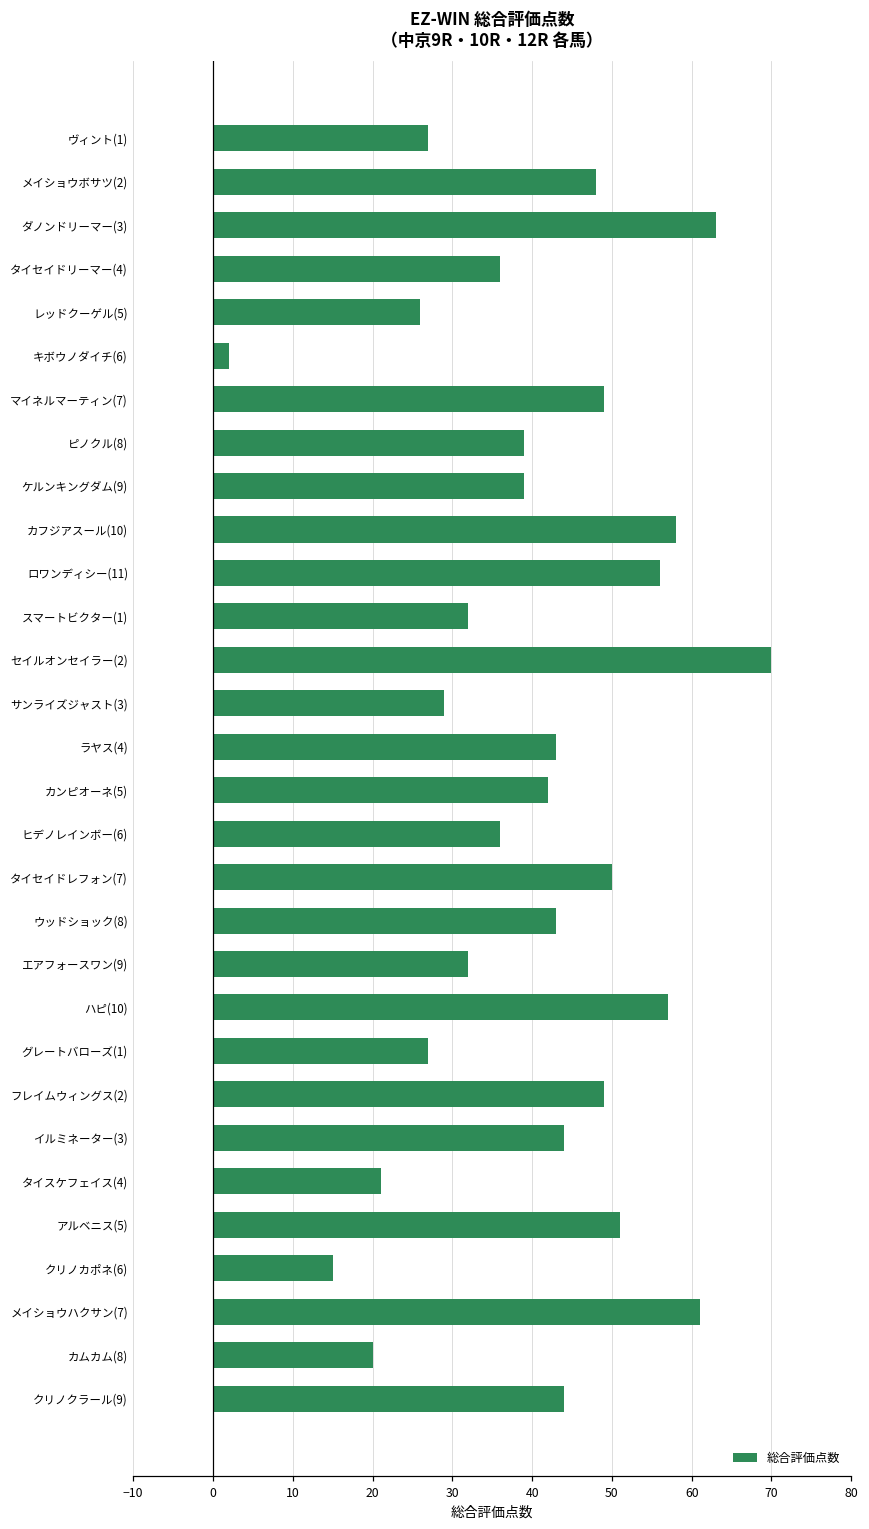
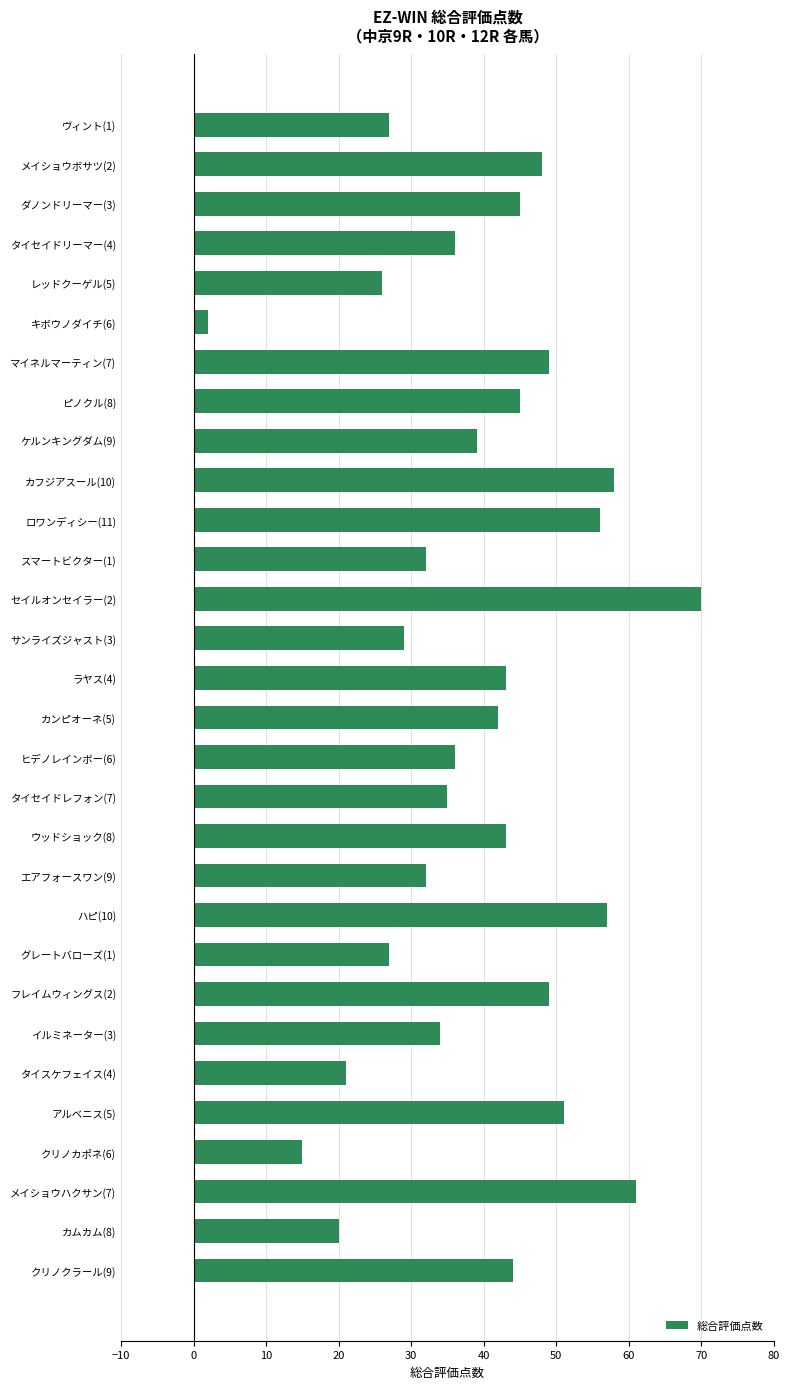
ダノンドリーマー(3): 63 -> 45
ピノクル(8): 39 -> 45
タイセイドレフォン(7): 50 -> 35
イルミネーター(3): 44 -> 34
